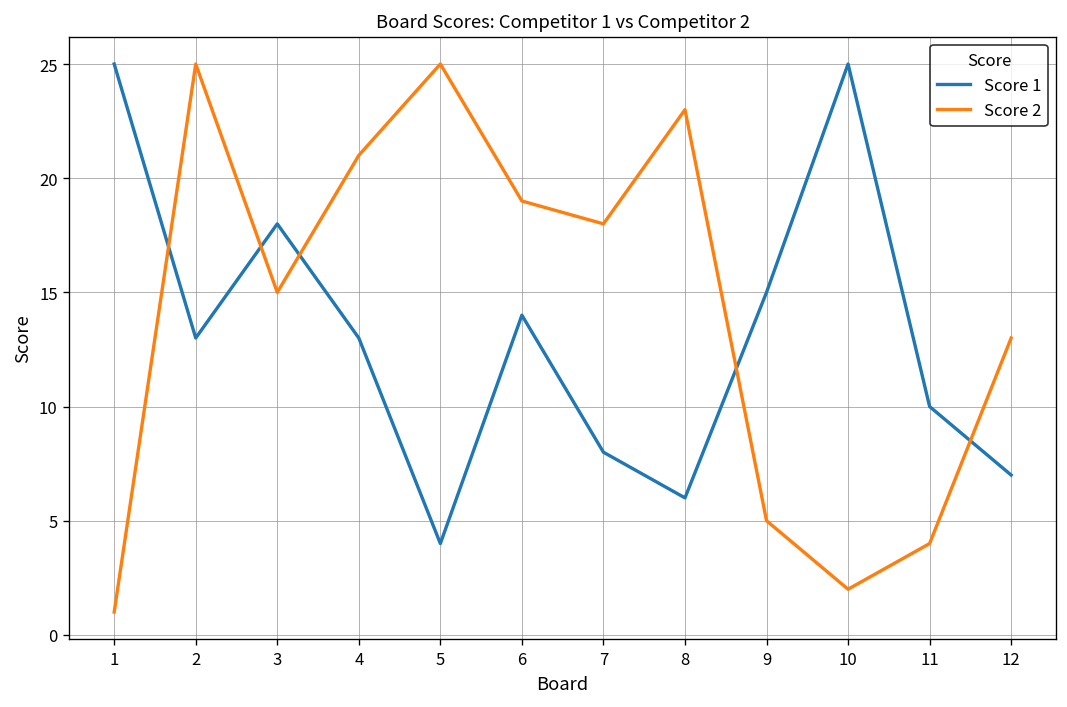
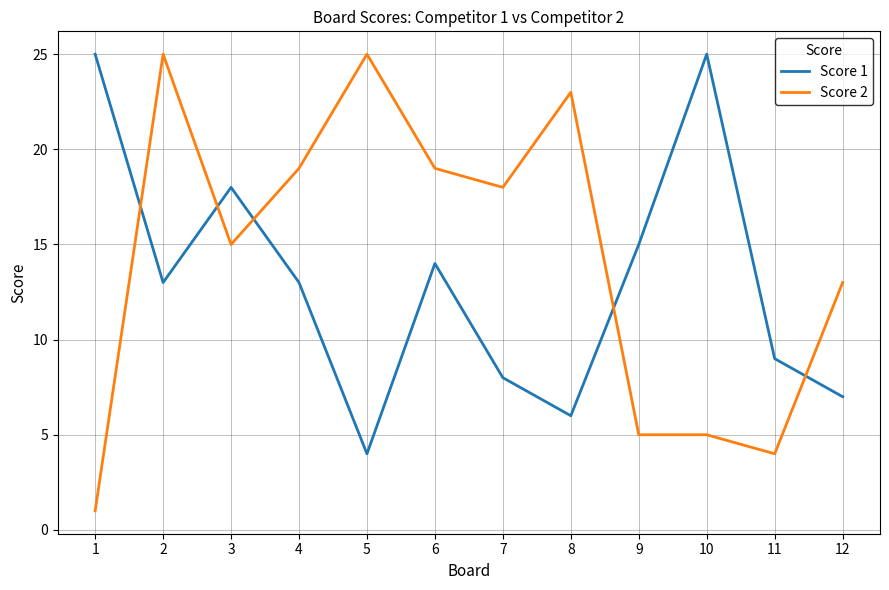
Score 2, 4: 21 -> 19
Score 2, 10: 2 -> 5
Score 1, 11: 10 -> 9
